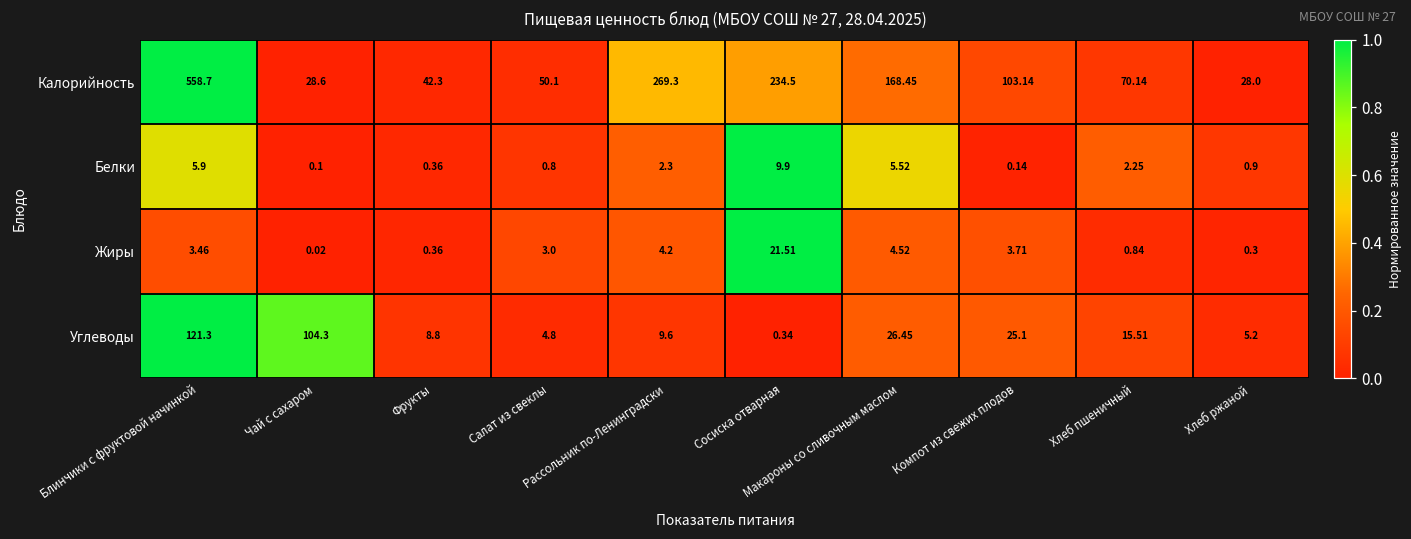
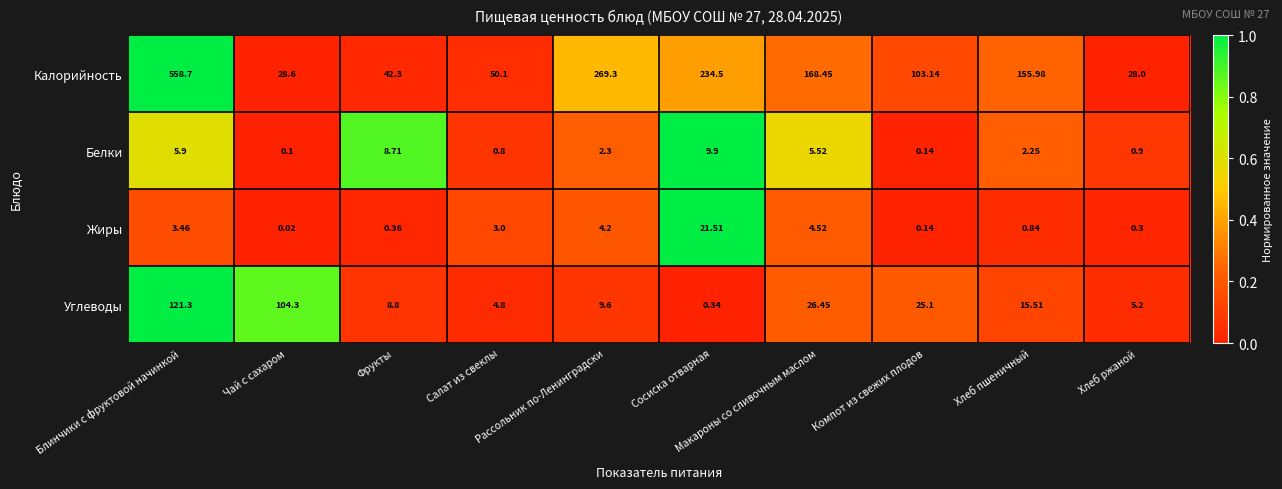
Калорийность, Хлеб пшеничный: 70.14 -> 155.98
Белки, Фрукты: 0.36 -> 8.71
Жиры, Компот из свежих плодов: 3.71 -> 0.14
